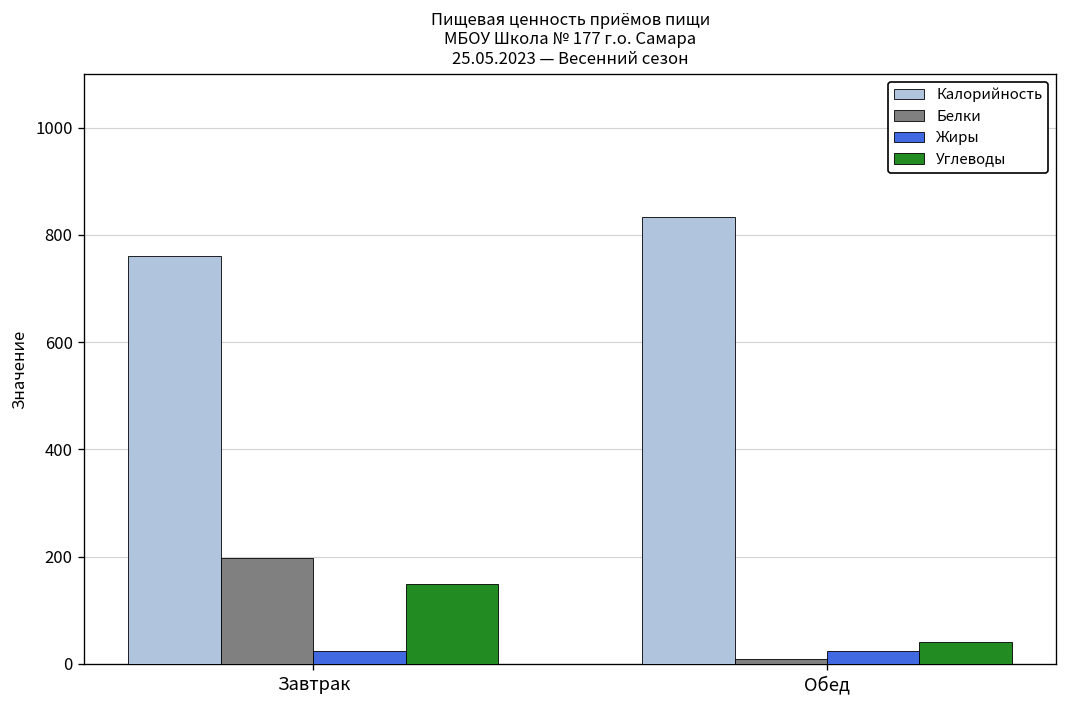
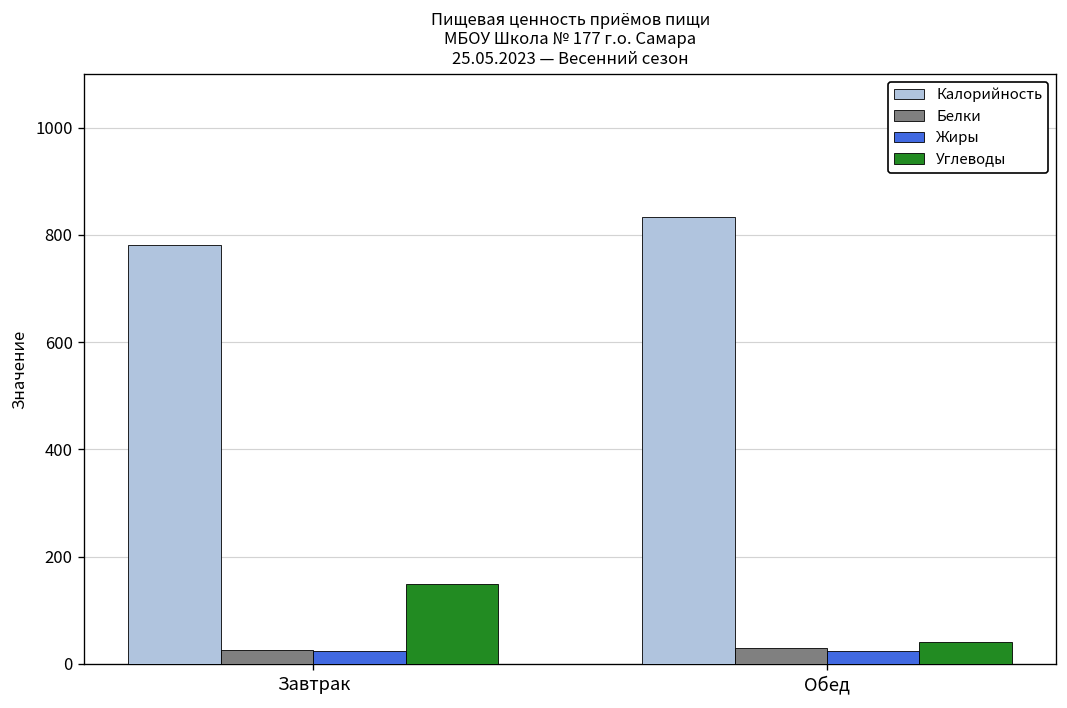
Калорийность, Завтрак: 760 -> 780
Белки, Завтрак: 200 -> 30
Белки, Обед: 10 -> 30
